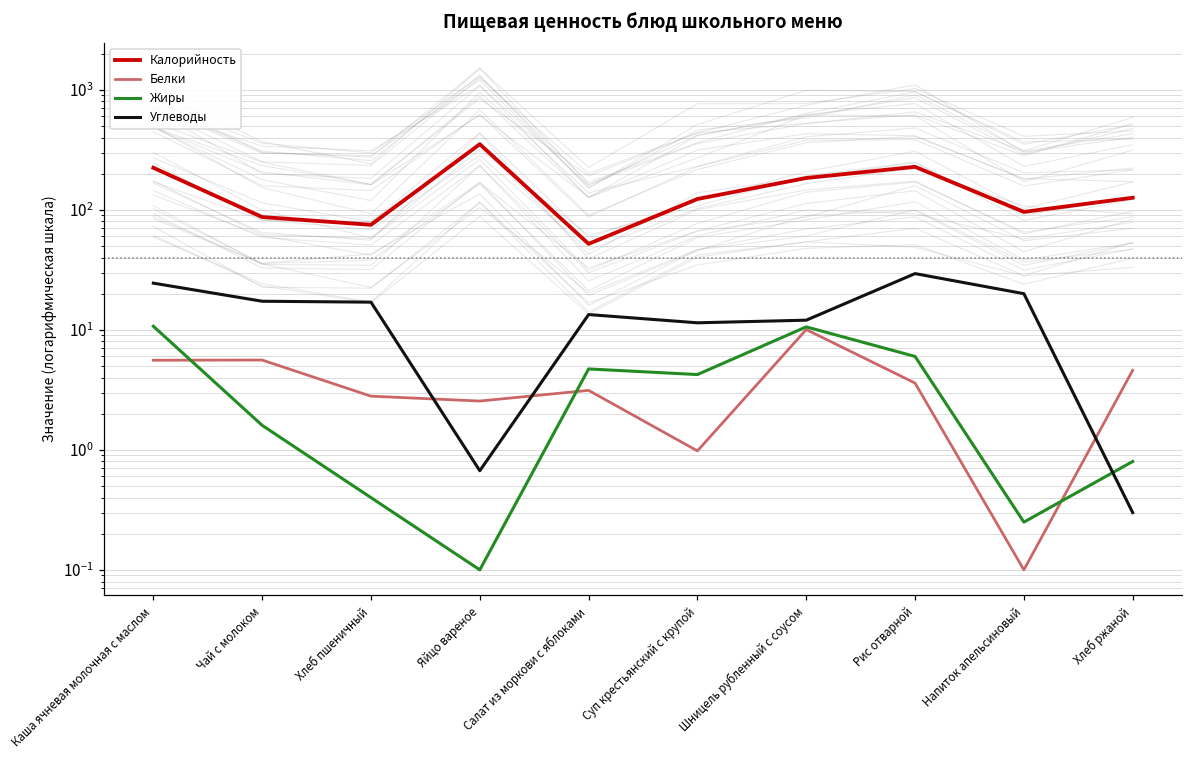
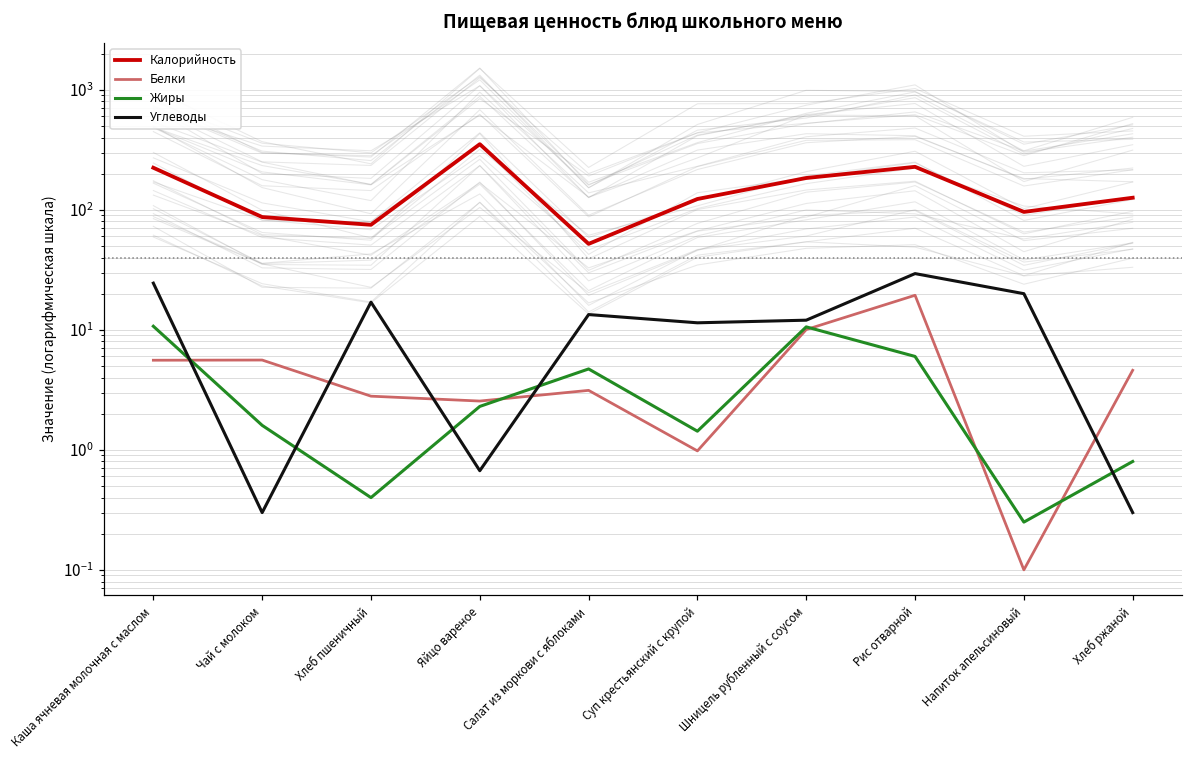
Углеводы, Чай с молоком: 17 -> 0.3
Жиры, Яйцо вареное: 0.1 -> 2.3
Жиры, Суп крестьянский с крупой: 4.2 -> 1.4
Белки, Рис отварной: 3.6 -> 19
